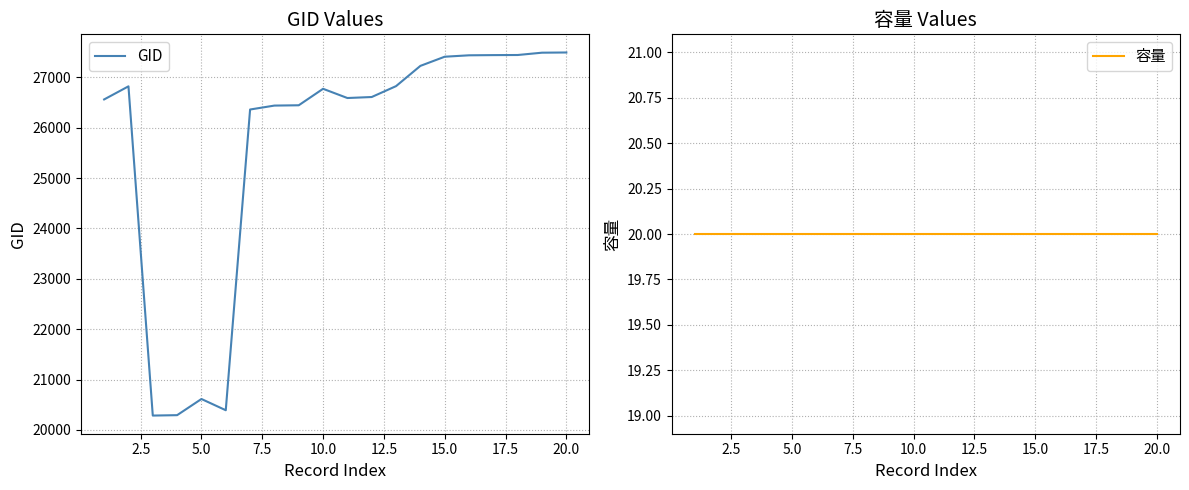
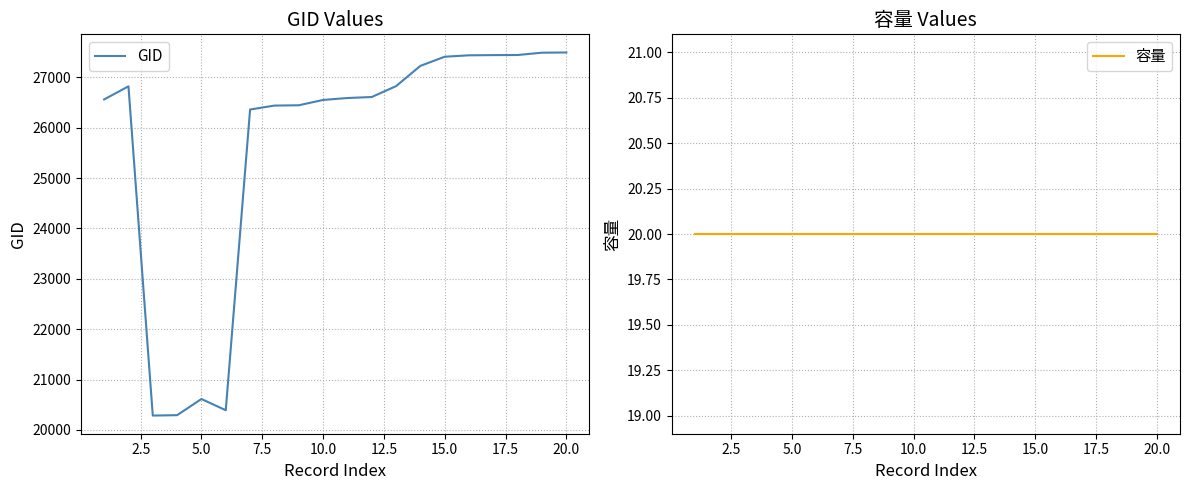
GID Values, 10.0: 26800 -> 26600
